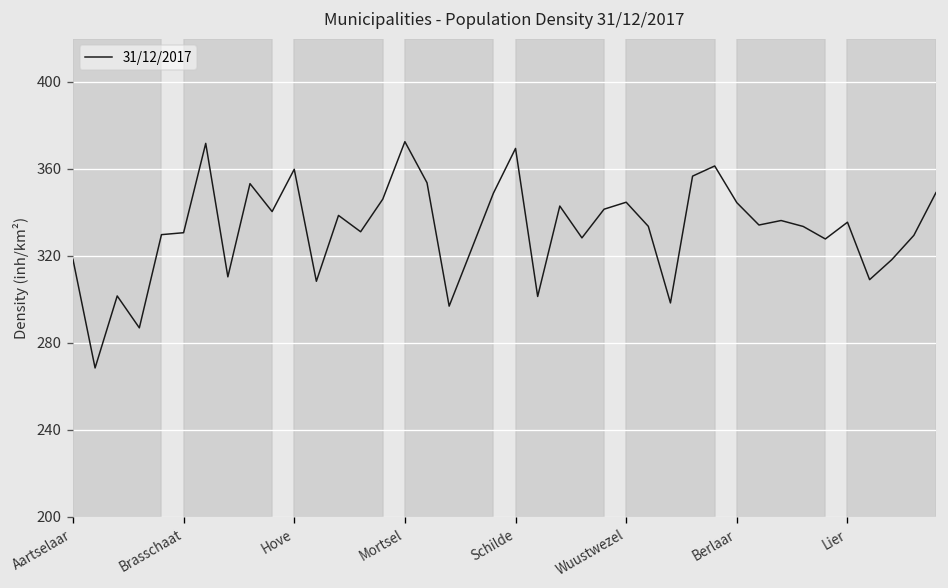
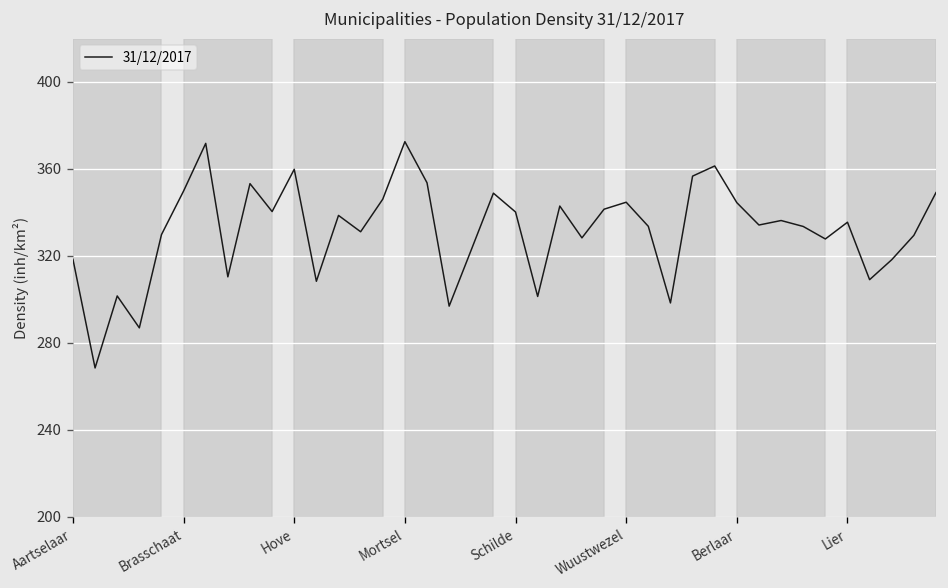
Brasschaat: 331 -> 350
Schilde: 369 -> 340
